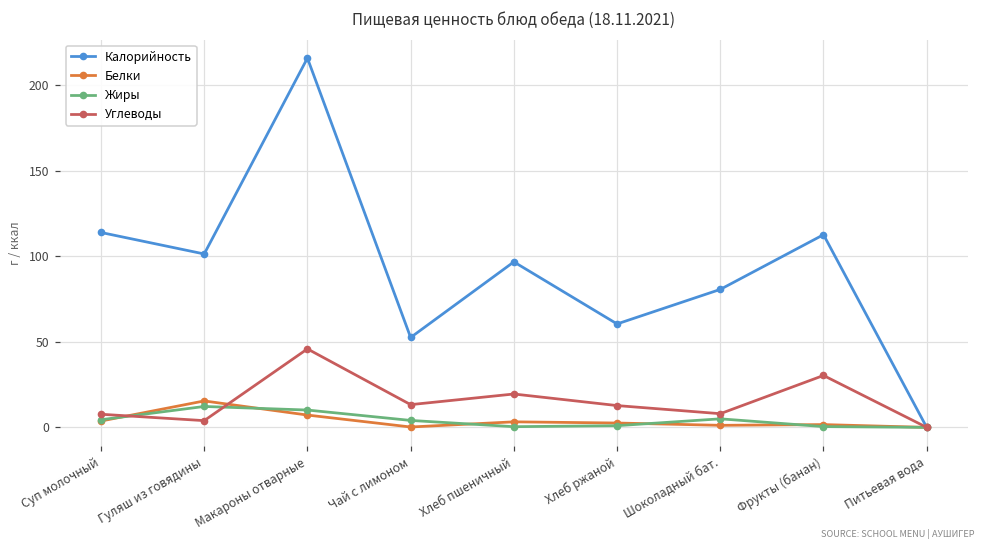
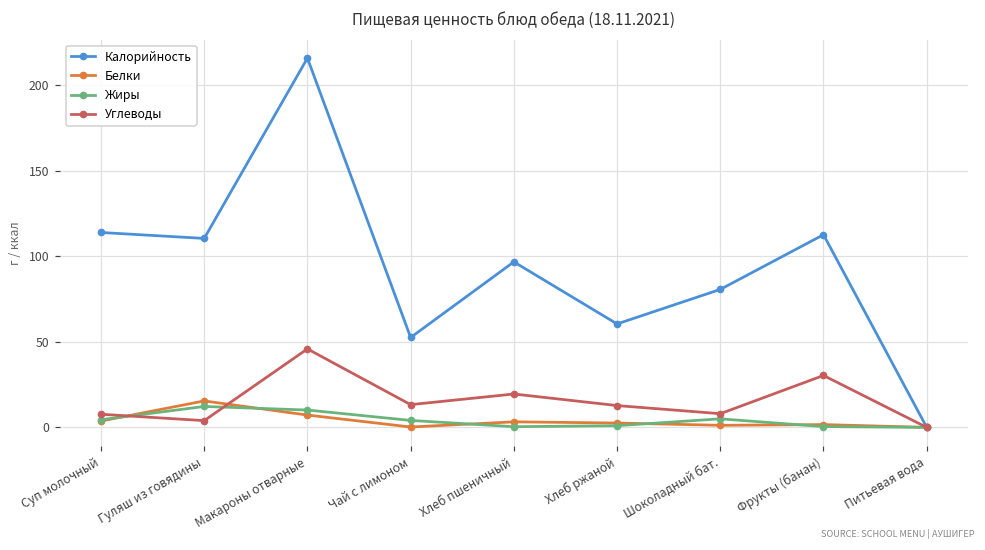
Калорийность, Гуляш из говядины: 101 -> 111
